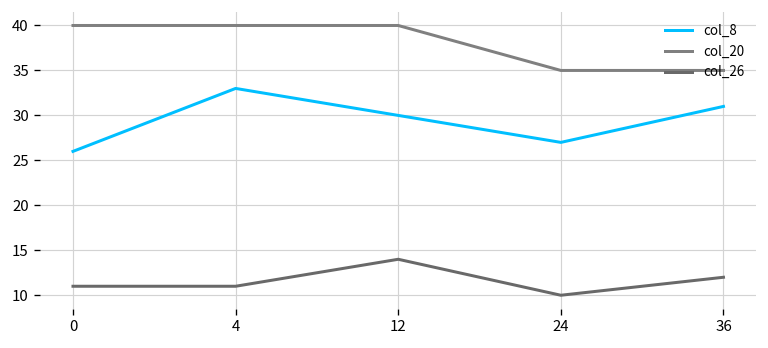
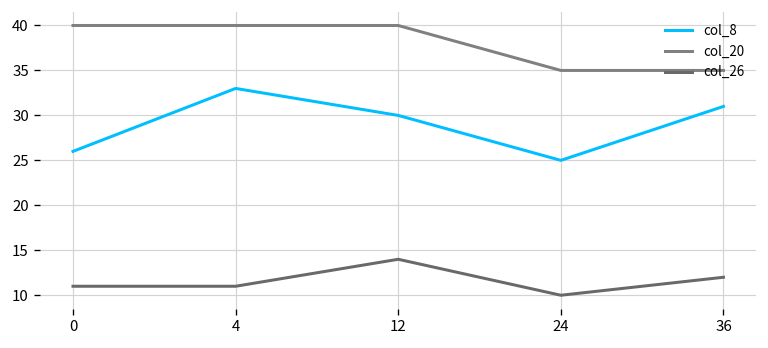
col_8, 24: 27 -> 25
